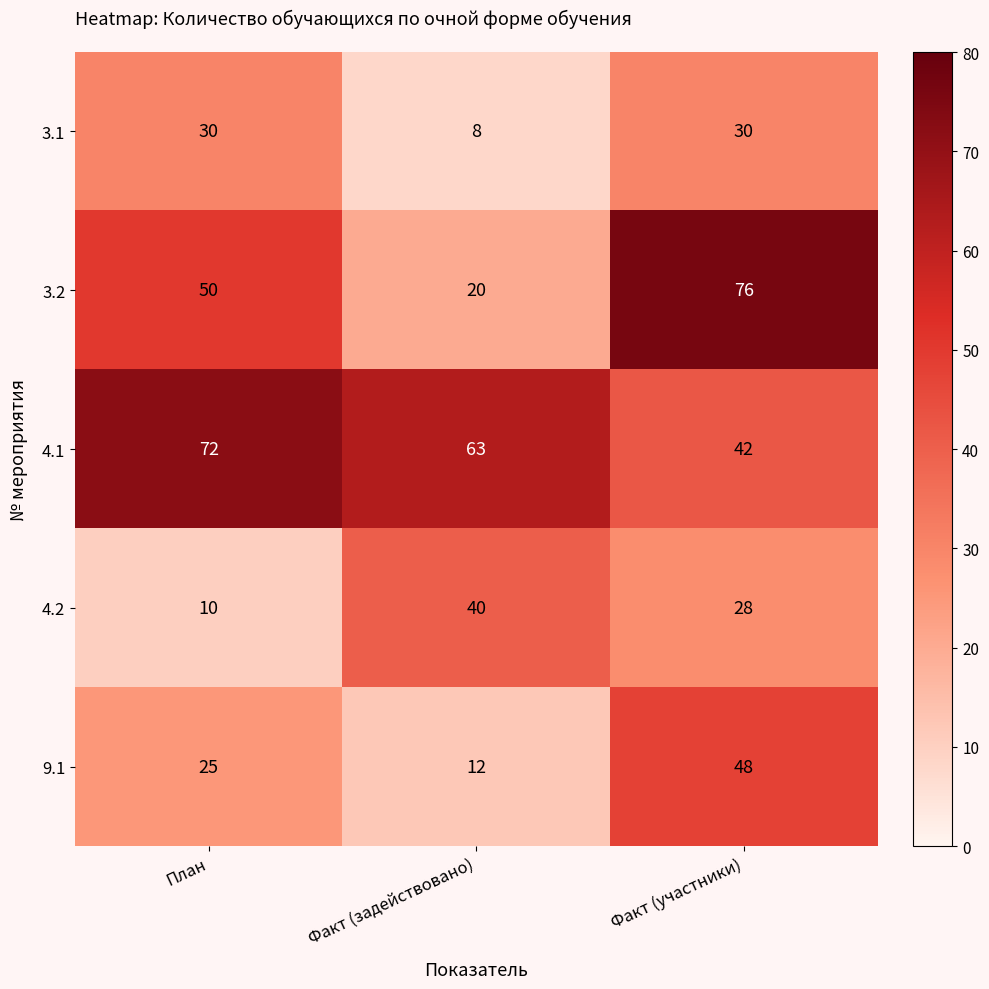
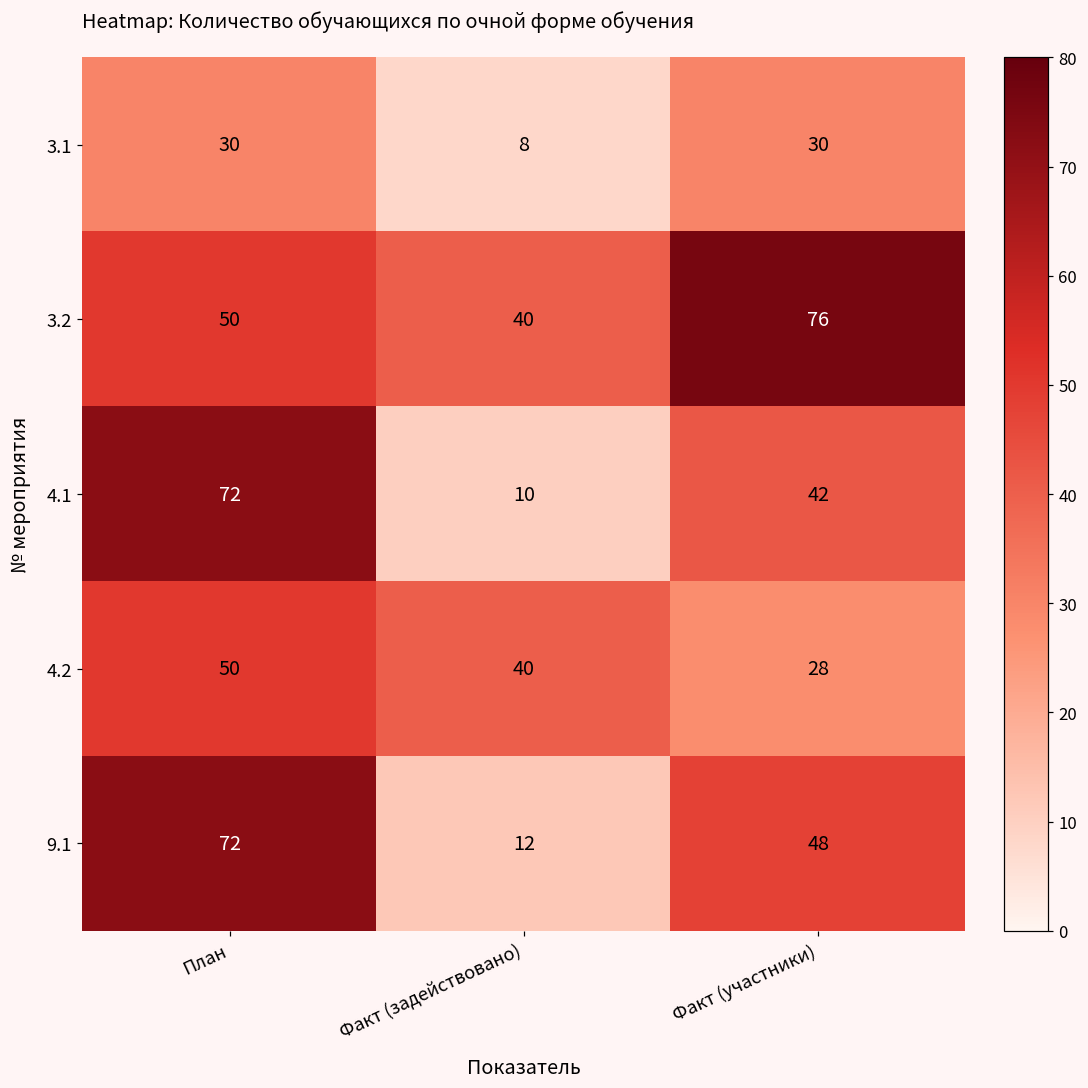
3.2, Факт (задействовано): 20 -> 40
4.1, Факт (задействовано): 63 -> 10
4.2, План: 10 -> 50
9.1, План: 25 -> 72
